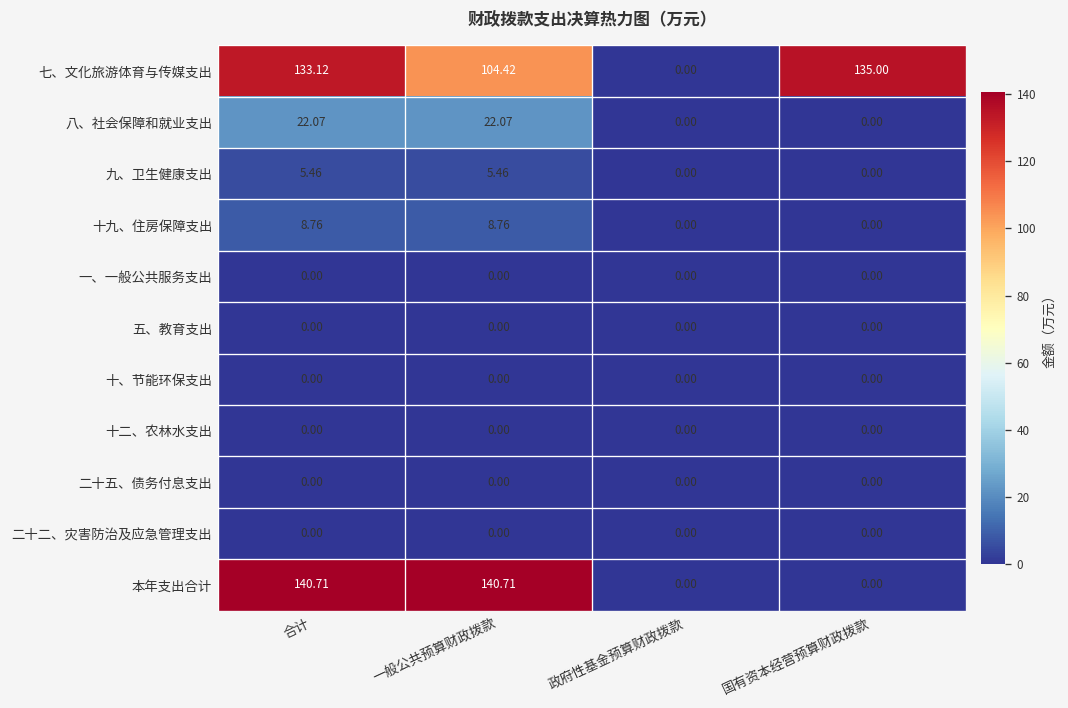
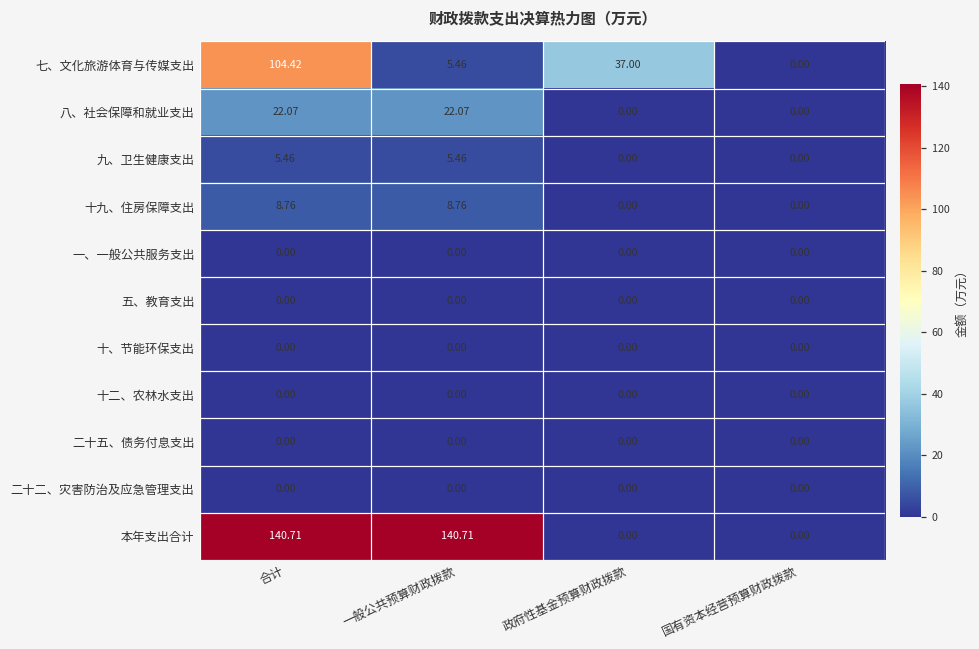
七、文化旅游体育与传媒支出, 合计: 133.12 -> 104.42
七、文化旅游体育与传媒支出, 一般公共预算财政拨款: 104.42 -> 5.46
七、文化旅游体育与传媒支出, 政府性基金预算财政拨款: 0.00 -> 37.00
七、文化旅游体育与传媒支出, 国有资本经营预算财政拨款: 135.00 -> 0.00
